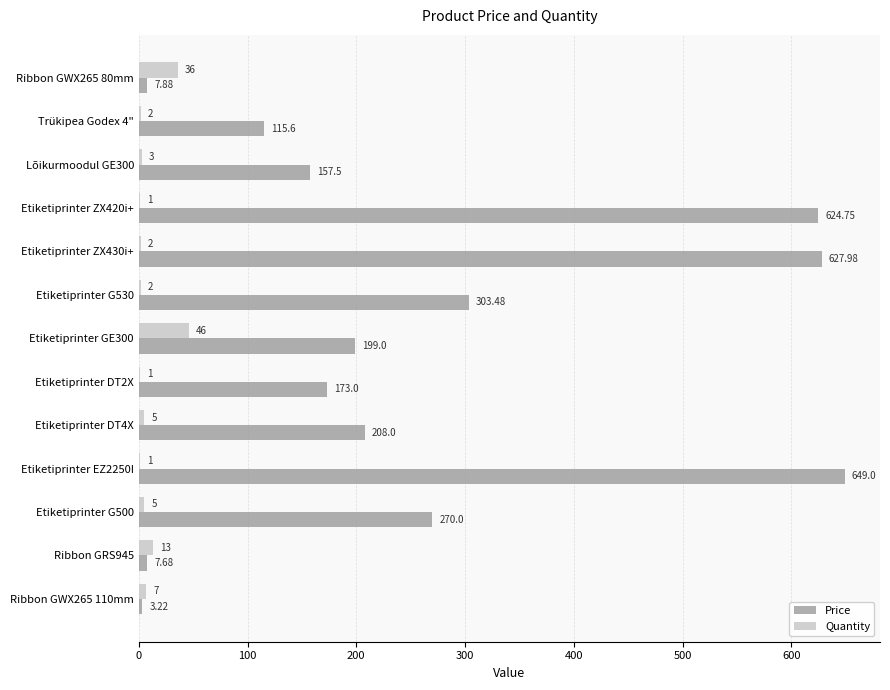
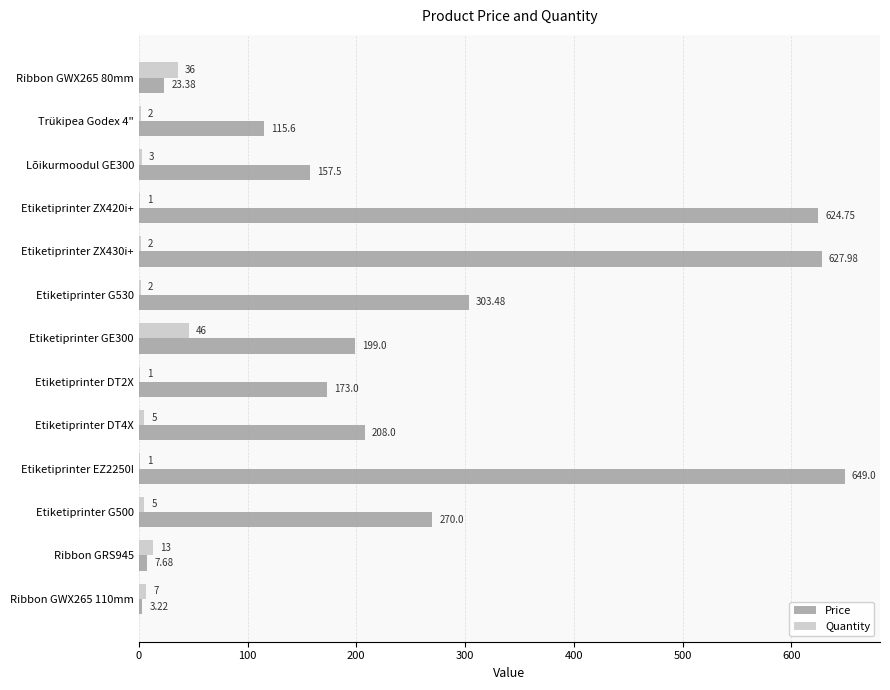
Price, Ribbon GWX265 80mm: 7.88 -> 23.38
